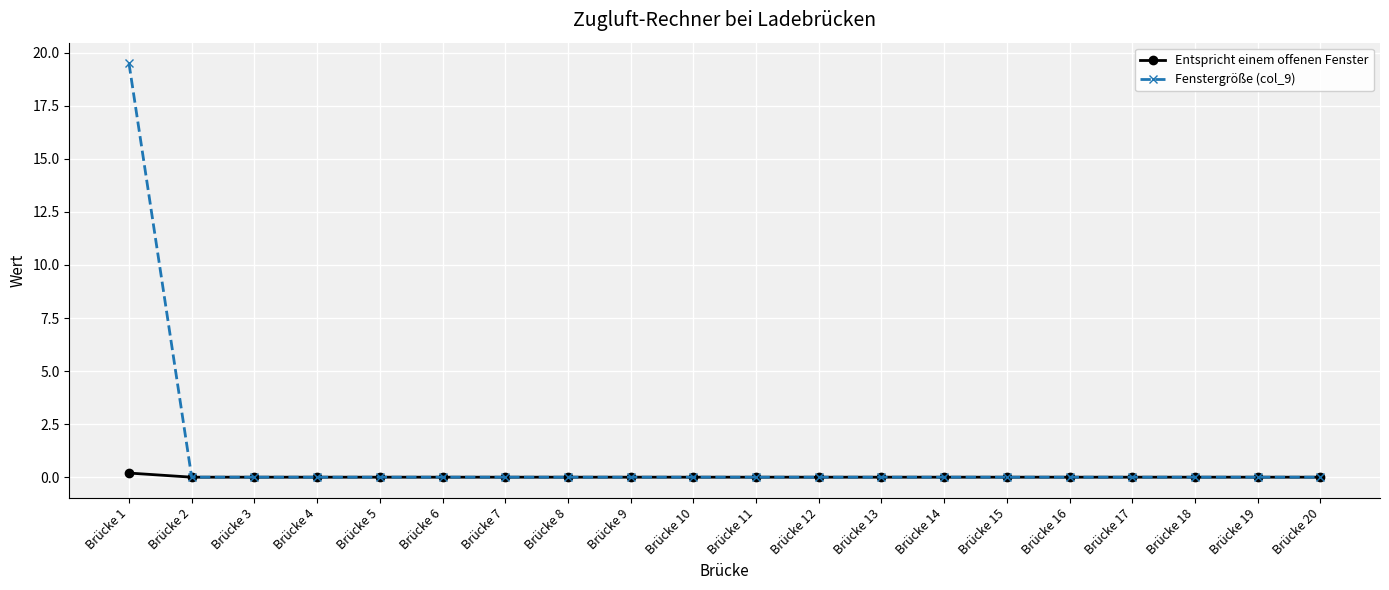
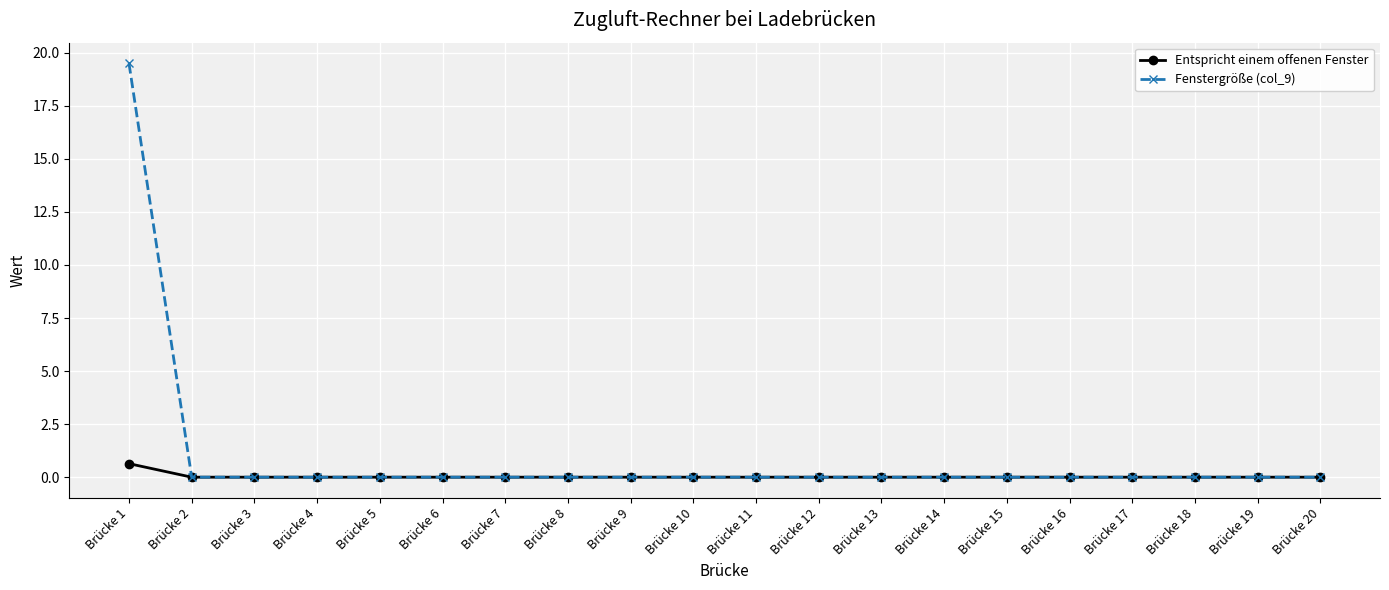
Entspricht einem offenen Fenster, Brücke 1: 0.2 -> 0.6
